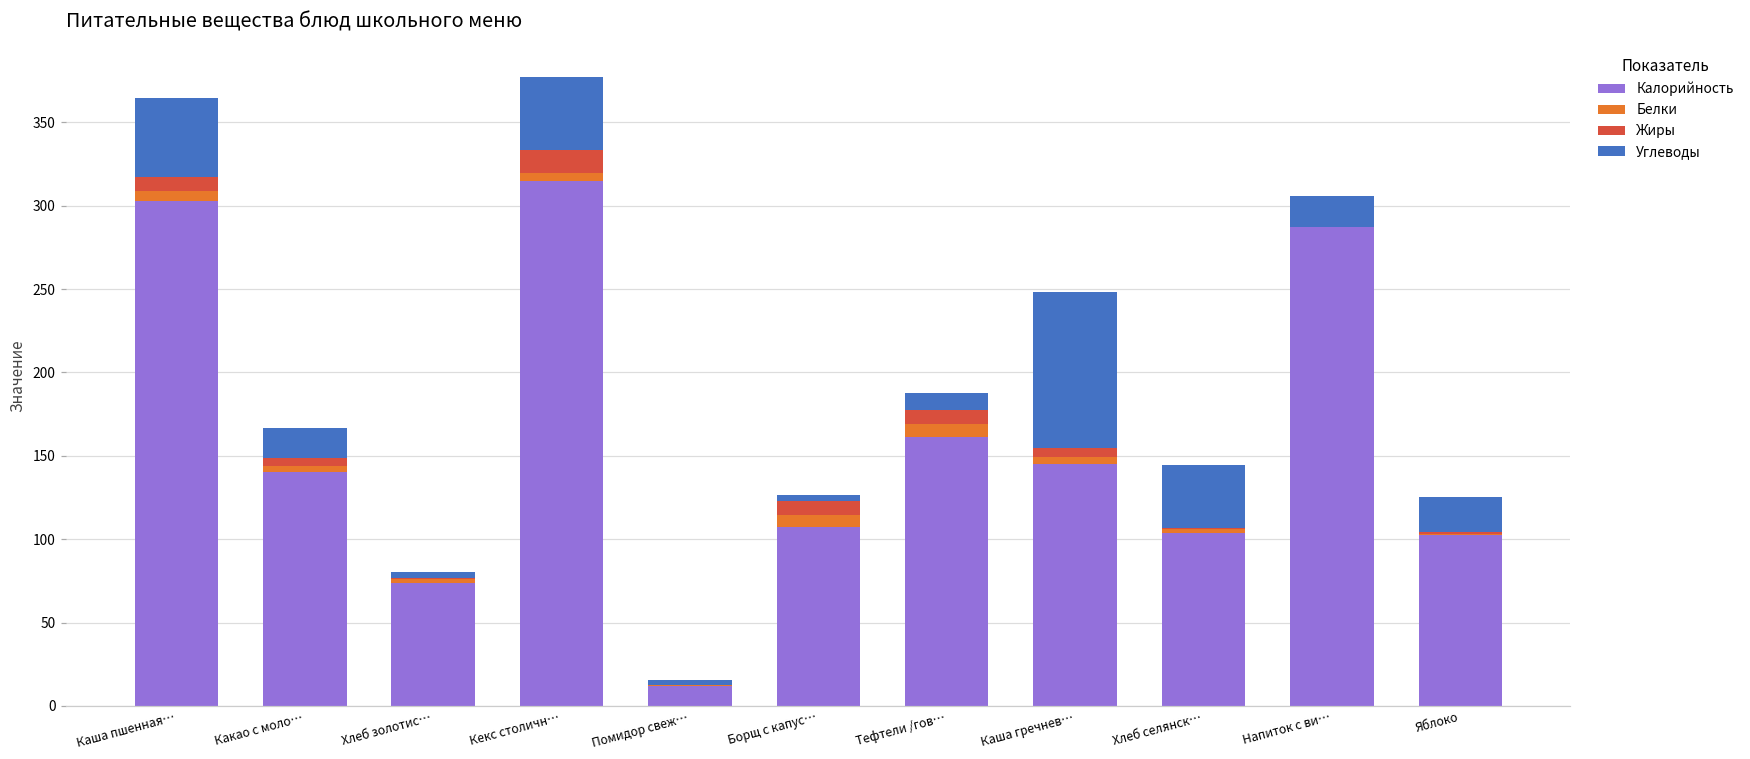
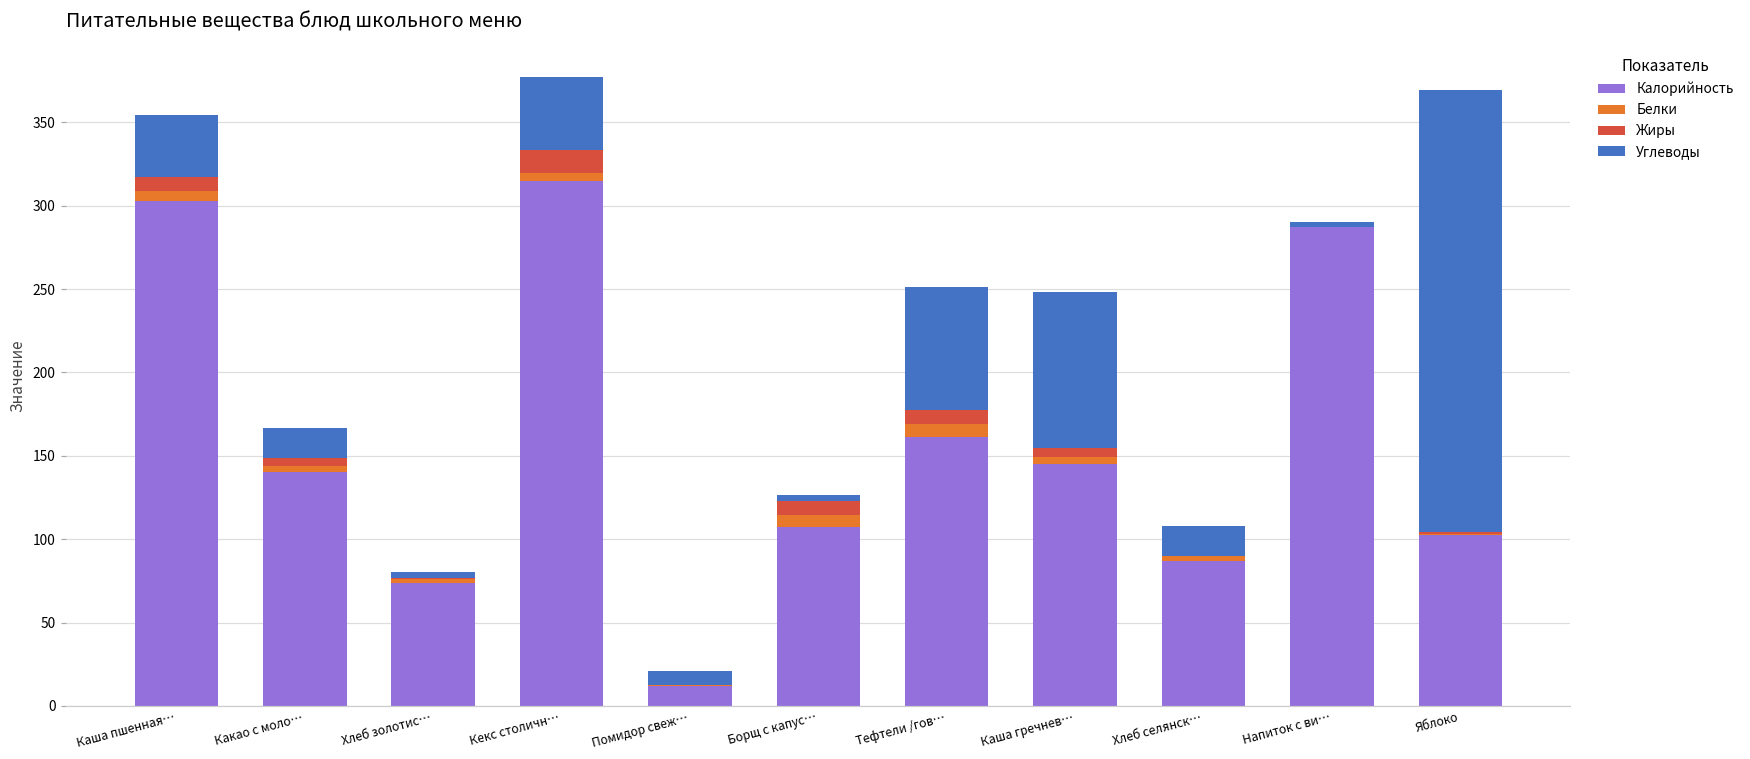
Углеводы, Каша пшенная…: 48 -> 37
Углеводы, Помидор свеж…: 3 -> 8
Углеводы, Тефтели /гов…: 10 -> 73
Калорийность, Хлеб селянск…: 104 -> 87
Углеводы, Хлеб селянск…: 37 -> 18
Углеводы, Напиток с ви…: 19 -> 4
Углеводы, Яблоко: 21 -> 265
